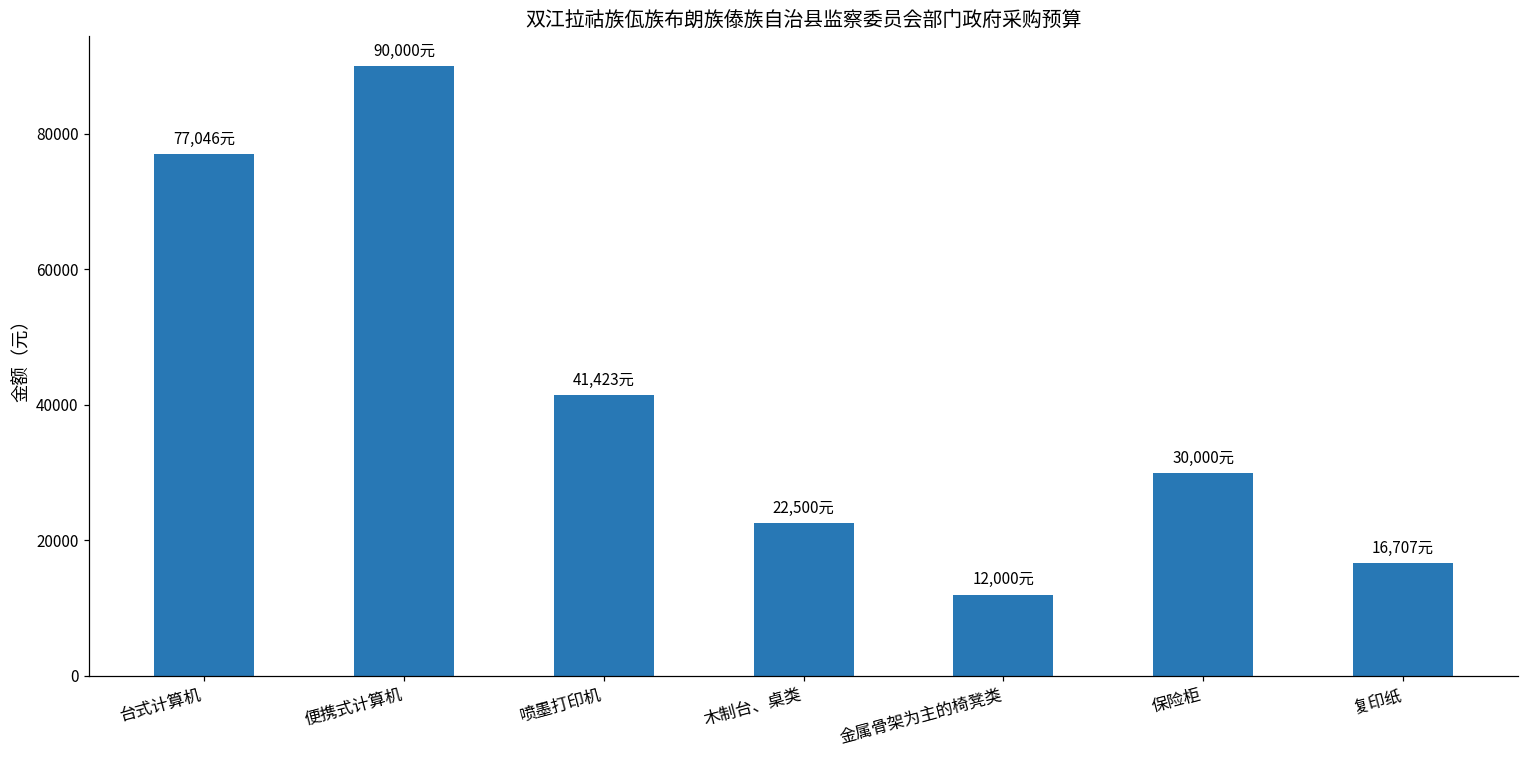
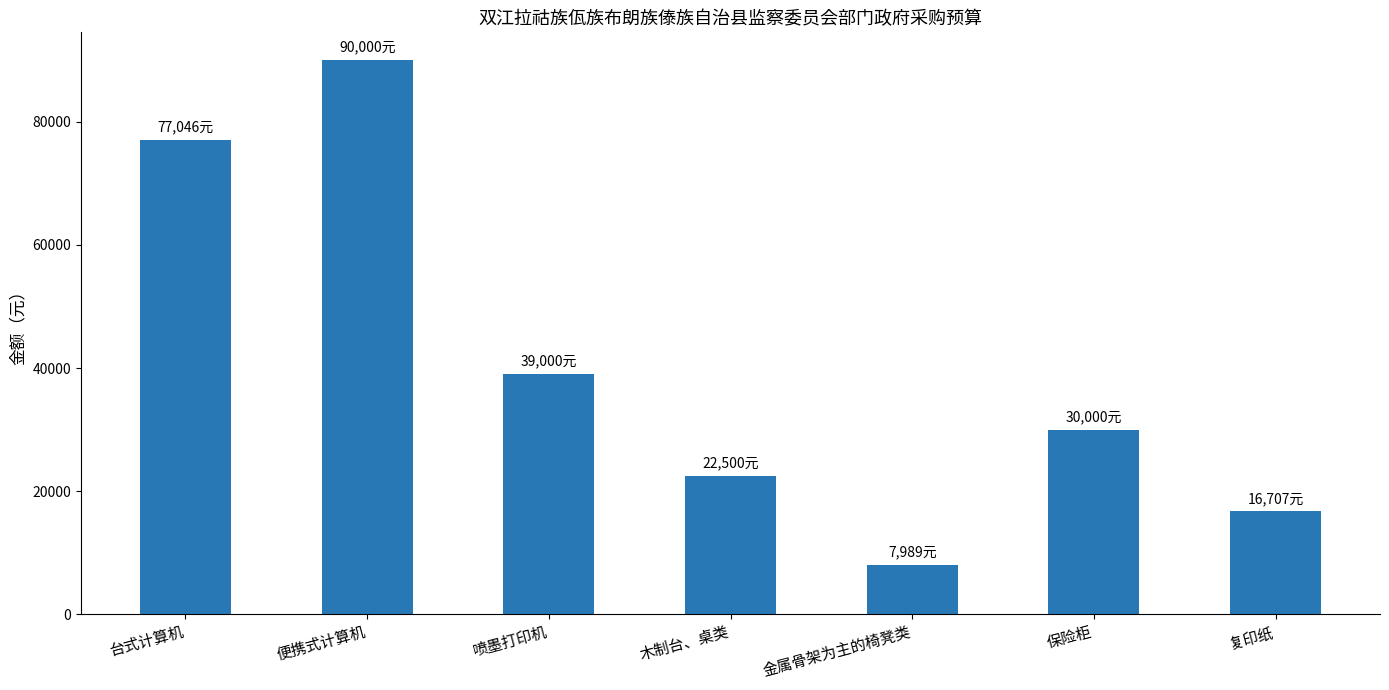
喷墨打印机: 41,423元 -> 39,000元
金属骨架为主的椅凳类: 12,000元 -> 7,989元
